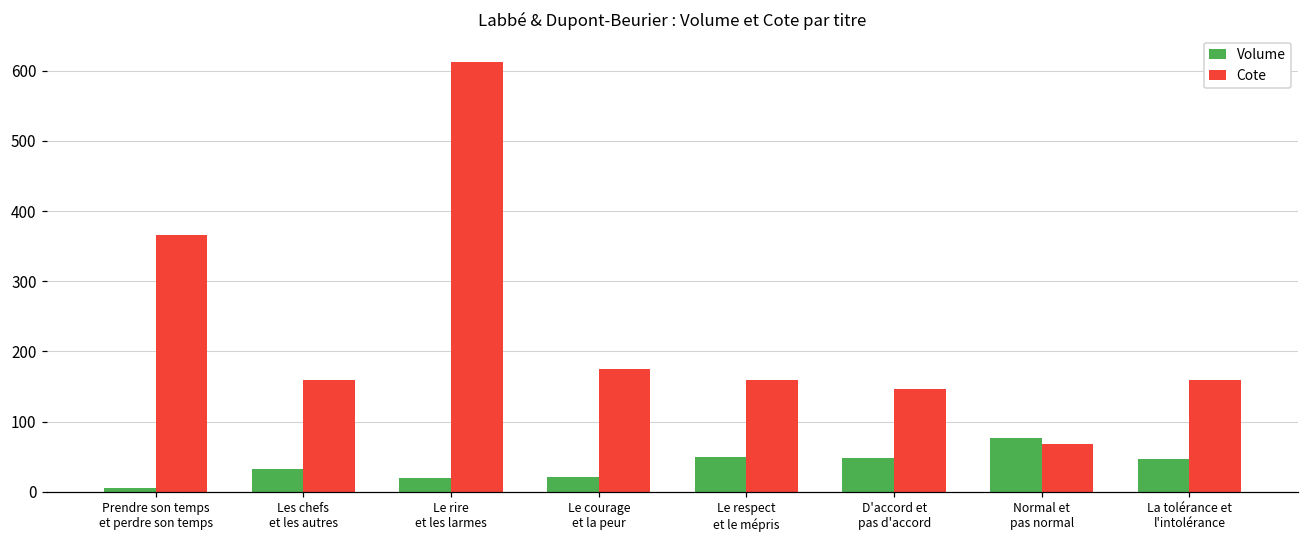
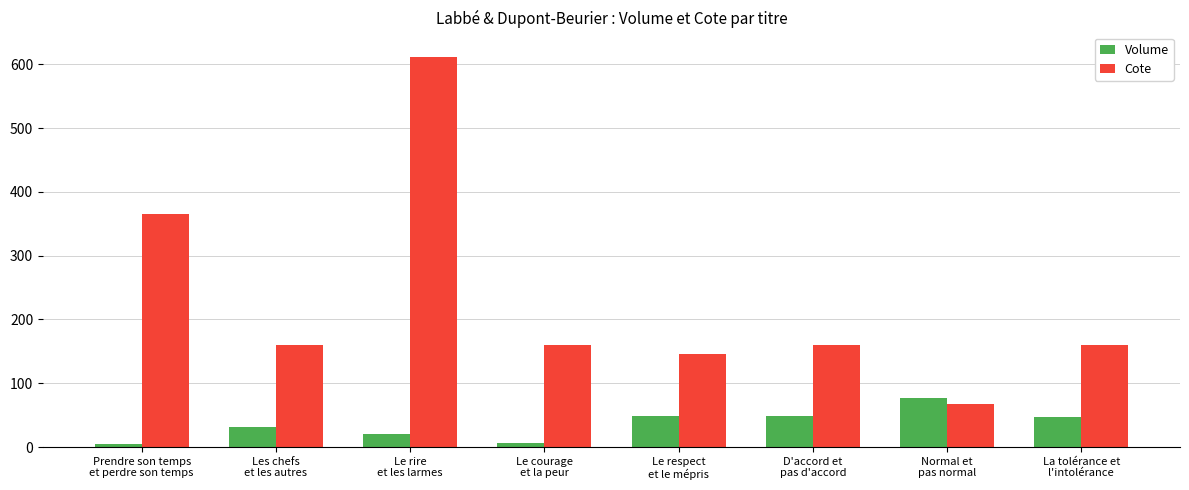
Volume, Le courage et la peur: 20 -> 10
Cote, Le courage et la peur: 180 -> 160
Cote, Le respect et le mépris: 160 -> 150
Cote, D'accord et pas d'accord: 150 -> 160
